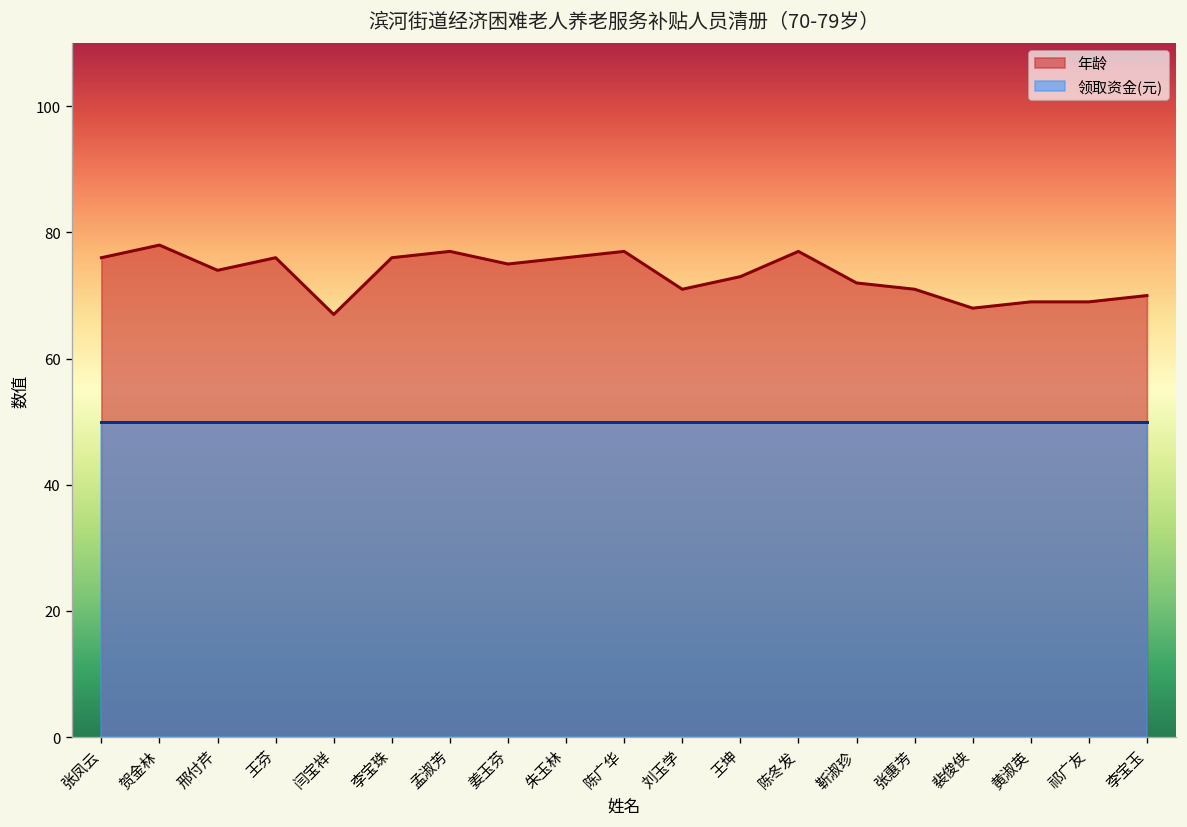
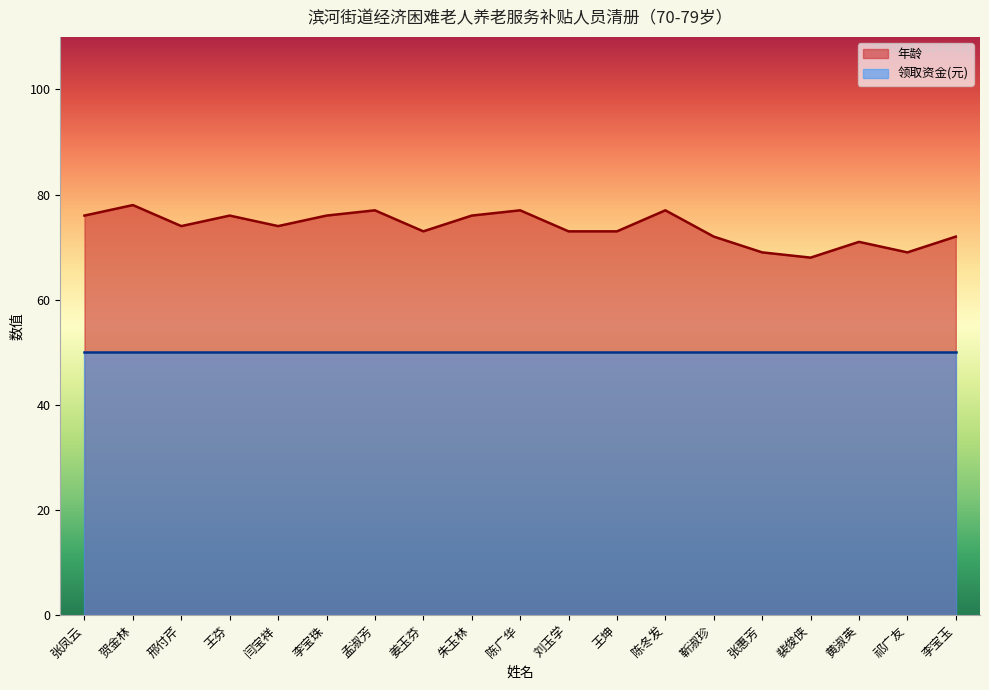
年龄, 闫宝祥: 67 -> 74
年龄, 姜玉芬: 75 -> 73
年龄, 刘玉学: 71 -> 73
年龄, 张惠芳: 71 -> 69
年龄, 黄淑英: 69 -> 71
年龄, 李宝玉: 70 -> 72
